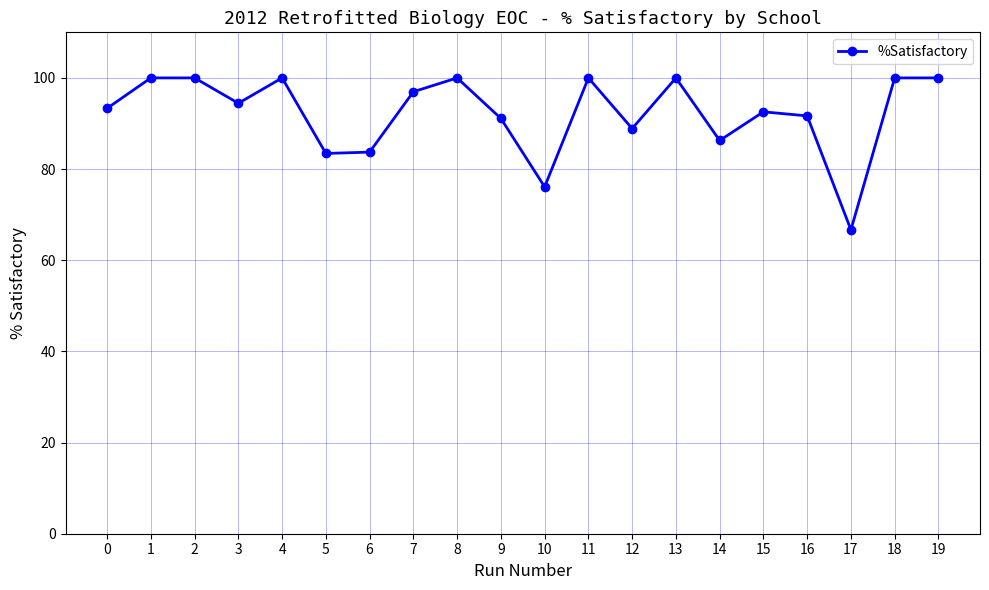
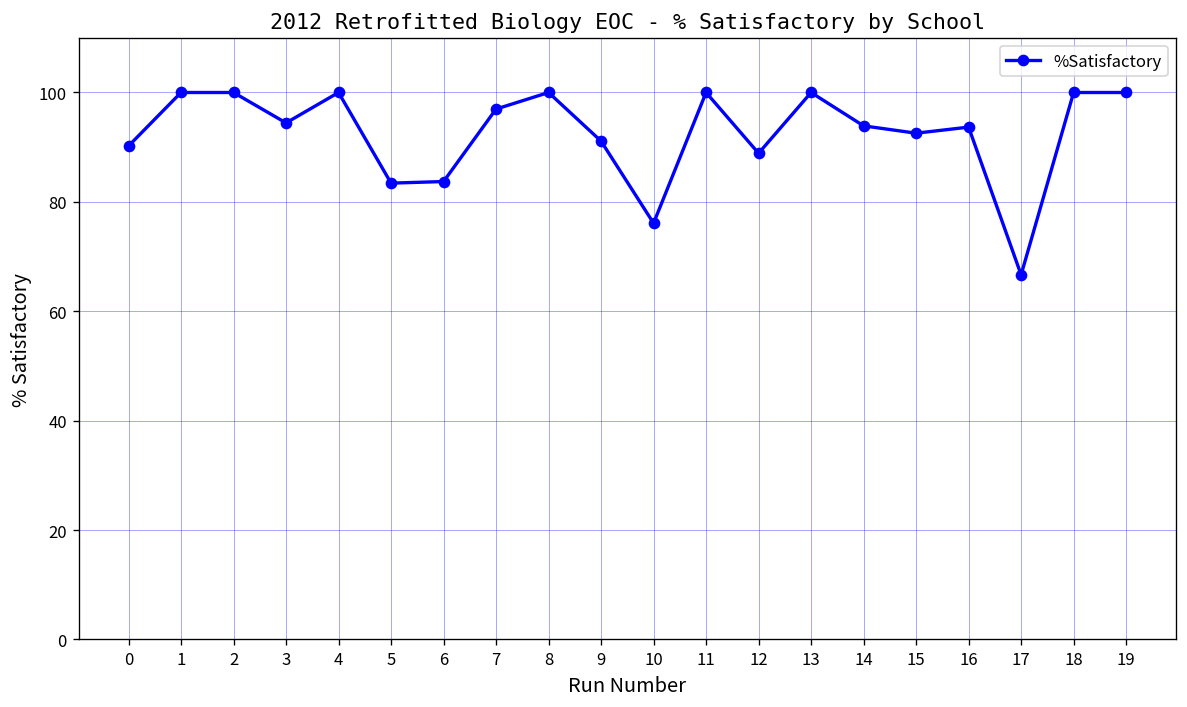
0: 93 -> 90
14: 86 -> 94
16: 92 -> 94
